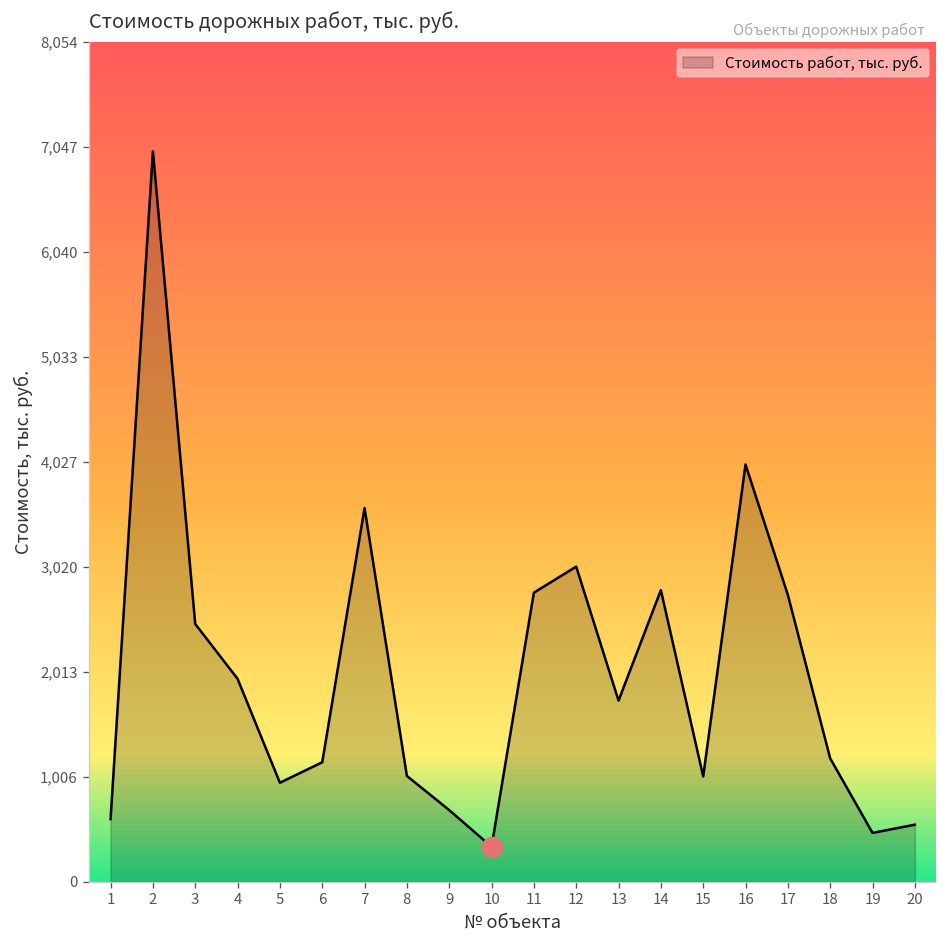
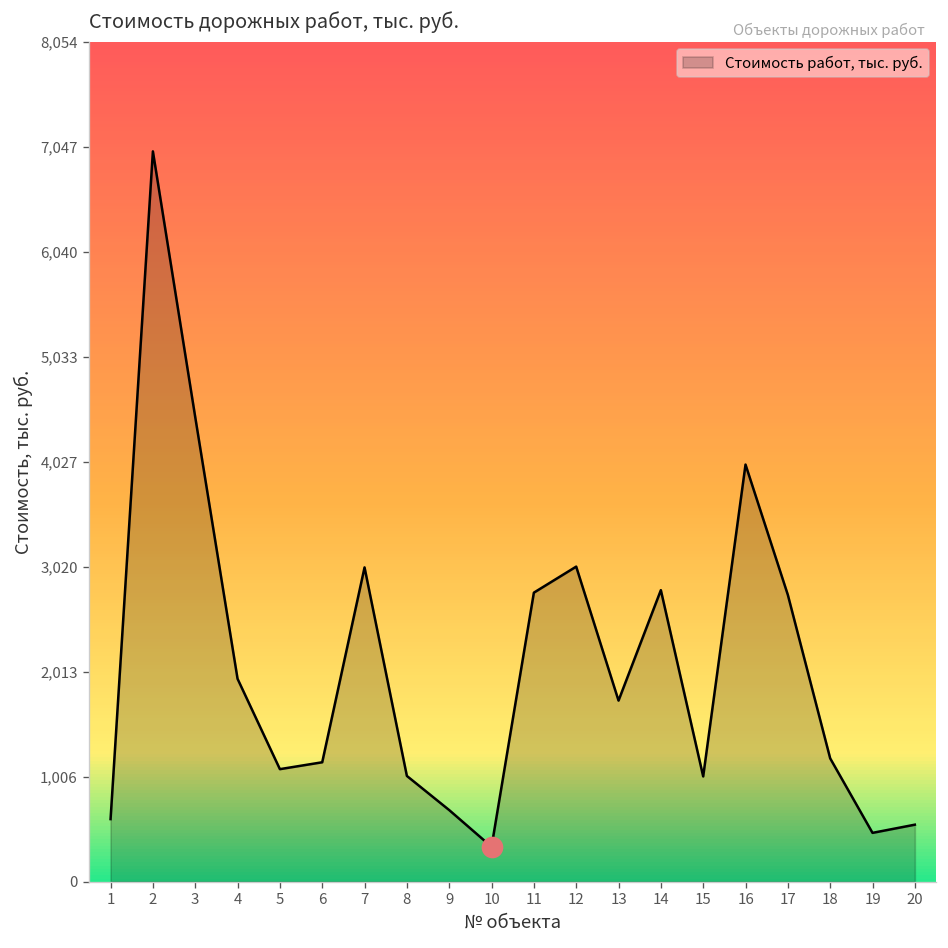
Стоимость работ, тыс. руб., 3: 2,500 -> 4,500
Стоимость работ, тыс. руб., 5: 900 -> 1,100
Стоимость работ, тыс. руб., 7: 3,600 -> 3,000
